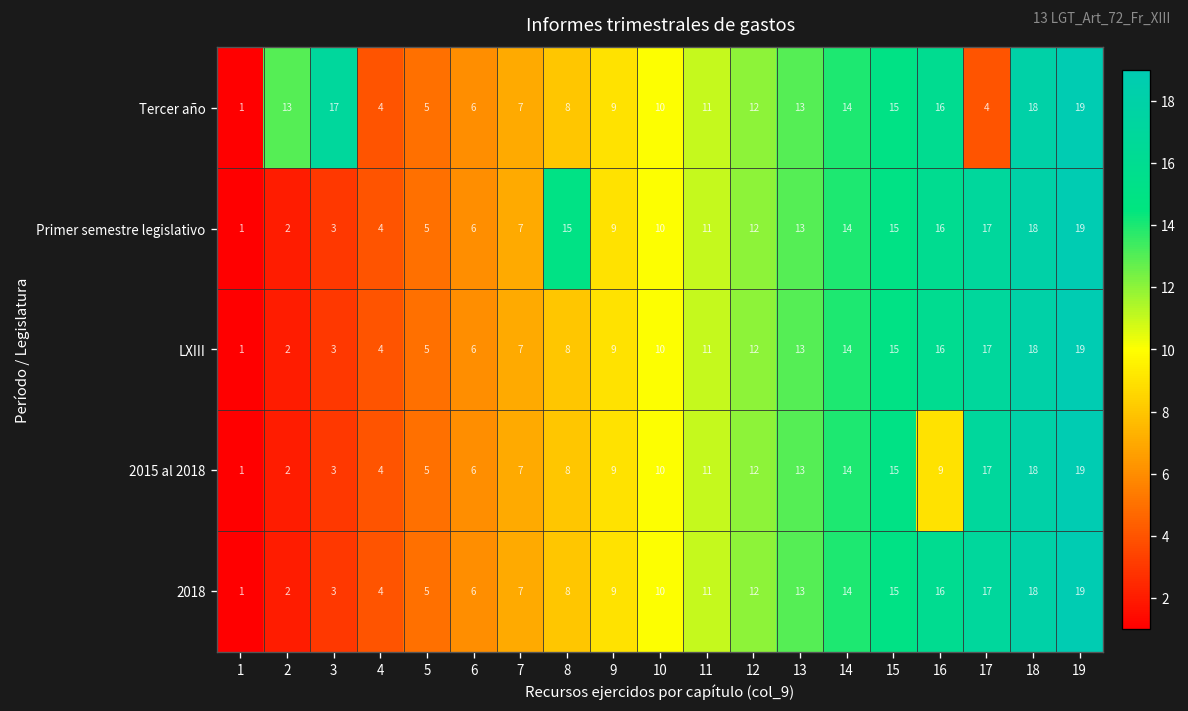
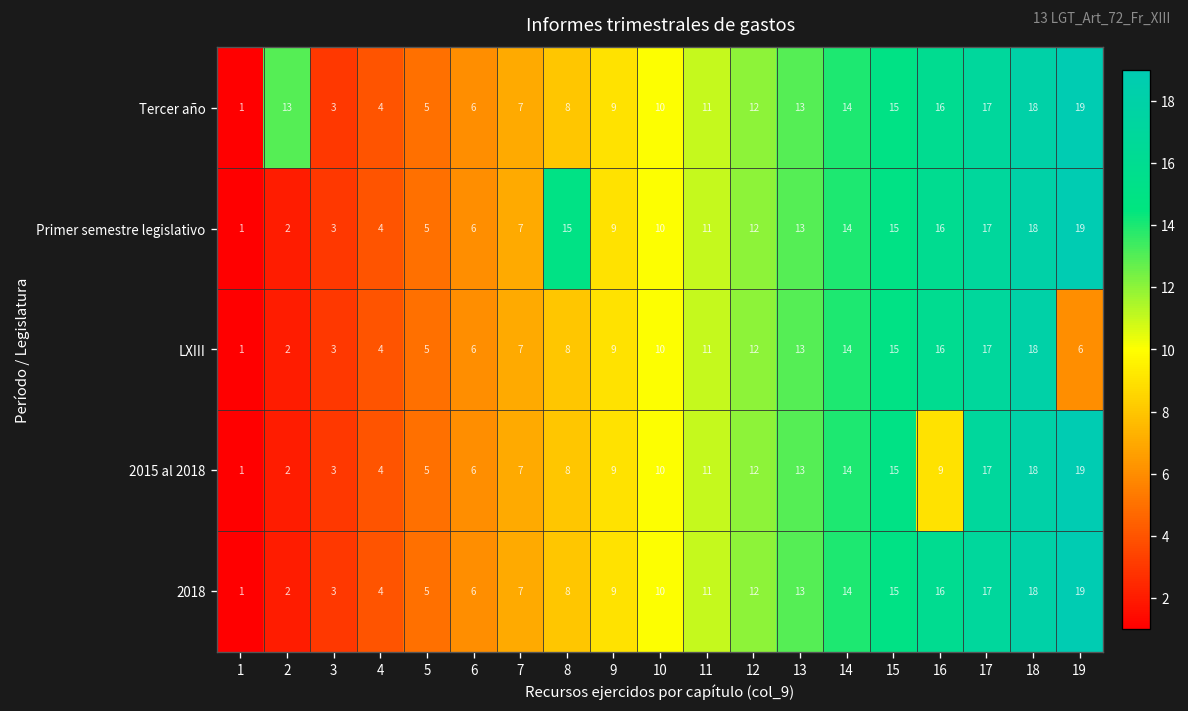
Tercer año, 3: 17 -> 3
Tercer año, 17: 4 -> 17
LXIII, 19: 19 -> 6
